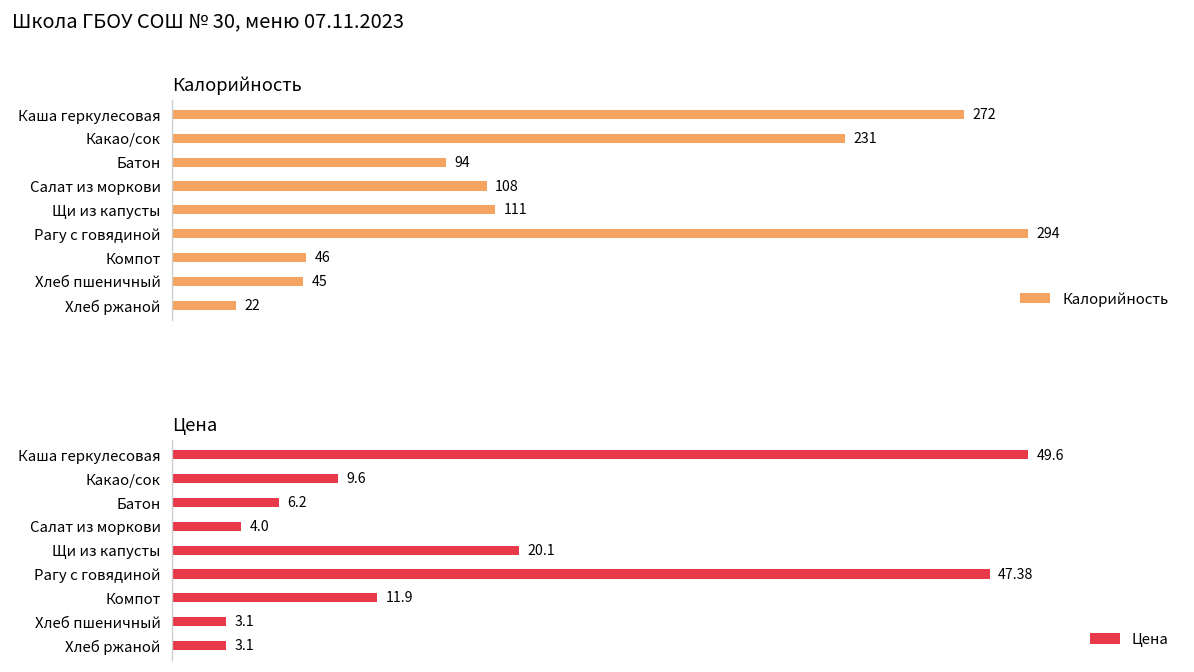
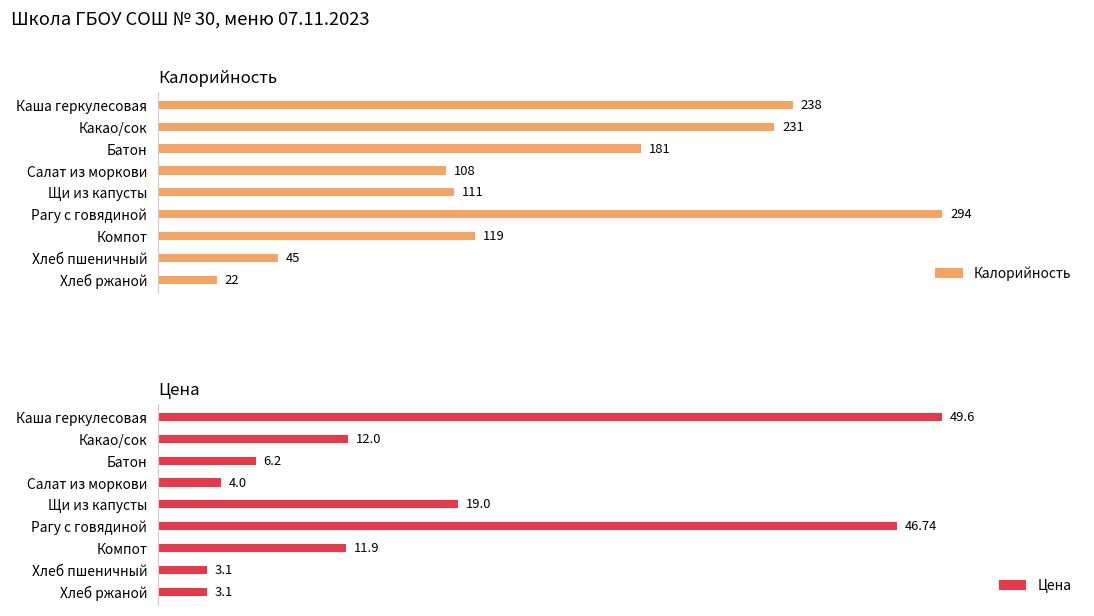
Калорийность, Каша геркулесовая: 272 -> 238
Калорийность, Батон: 94 -> 181
Калорийность, Компот: 46 -> 119
Цена, Какао/сок: 9.6 -> 12.0
Цена, Щи из капусты: 20.1 -> 19.0
Цена, Рагу с говядиной: 47.38 -> 46.74
